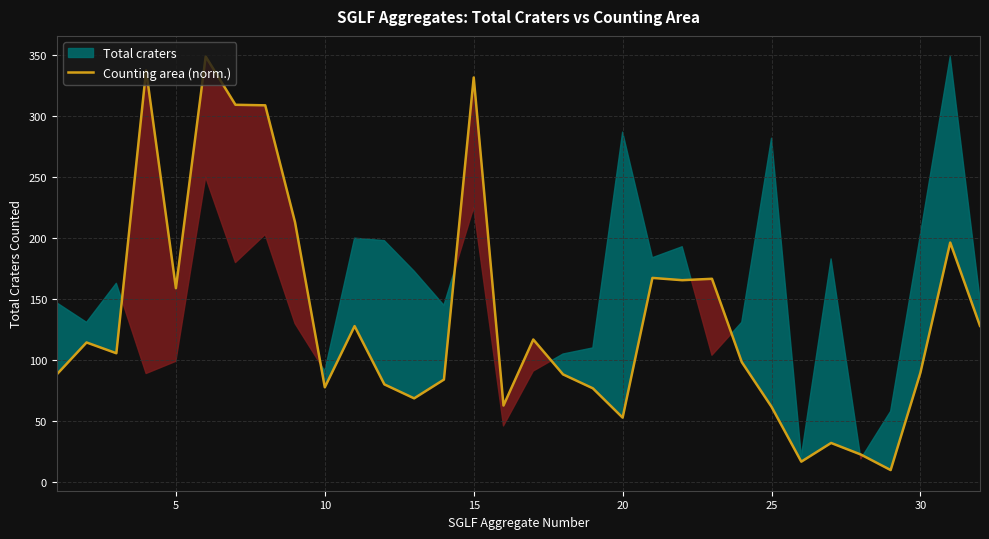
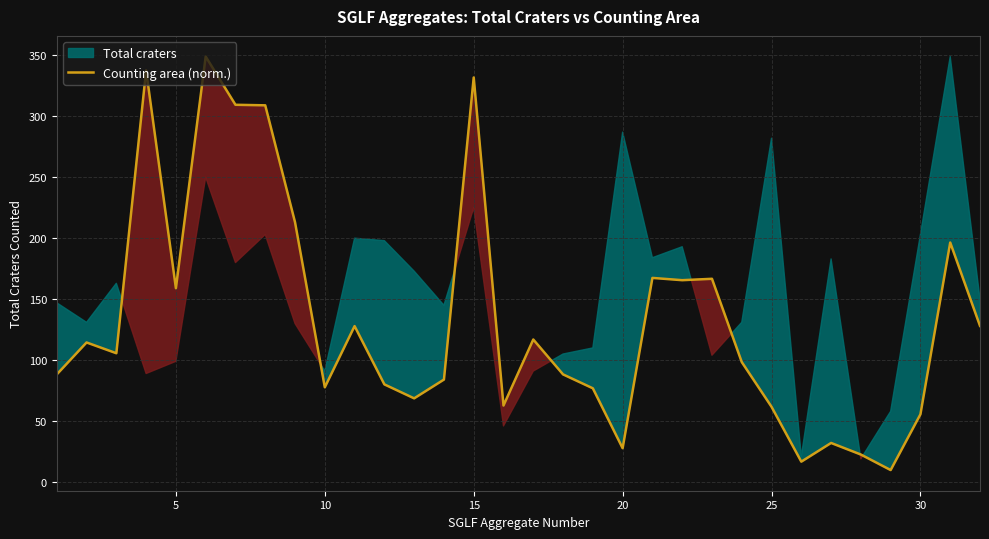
20: 53 -> 28
30: 90 -> 56
